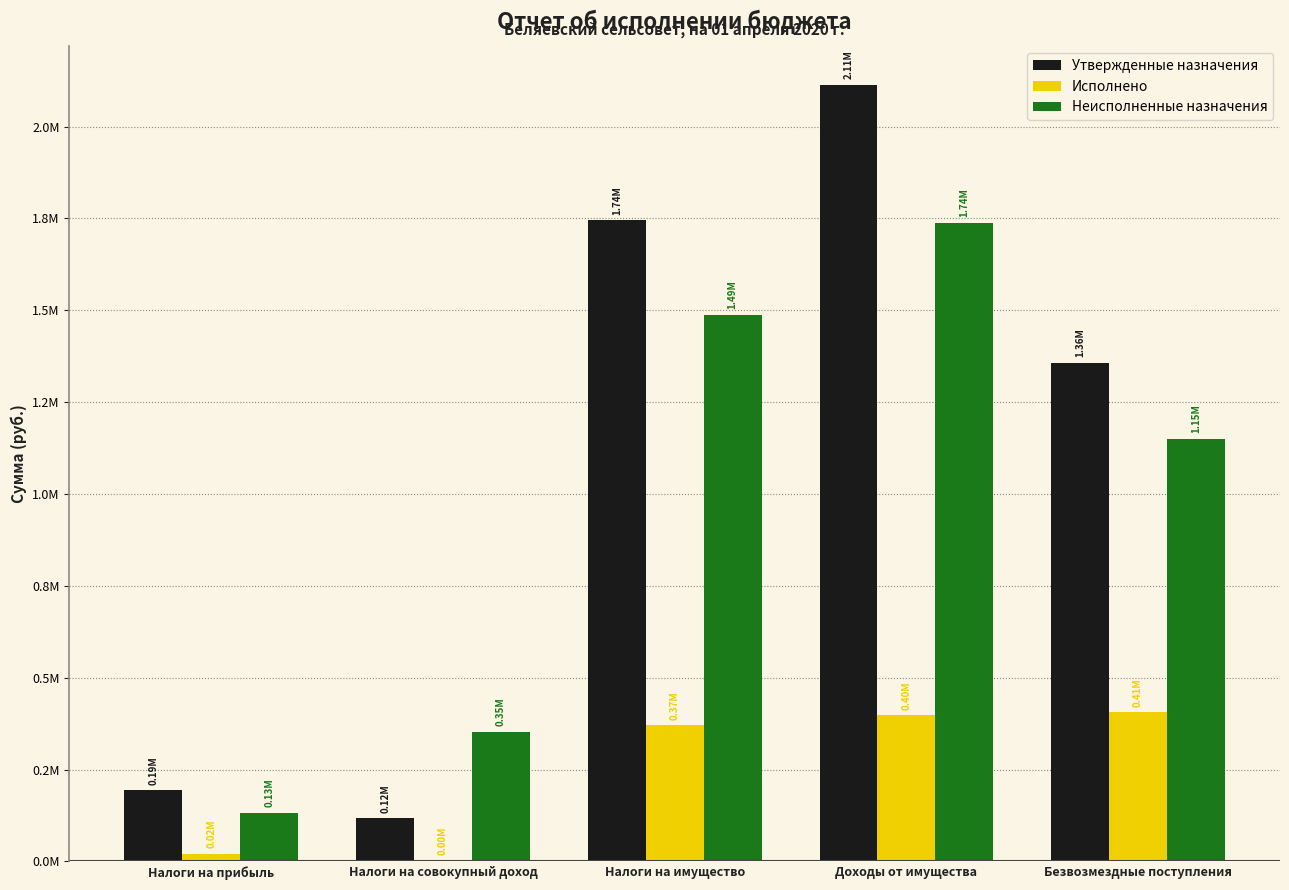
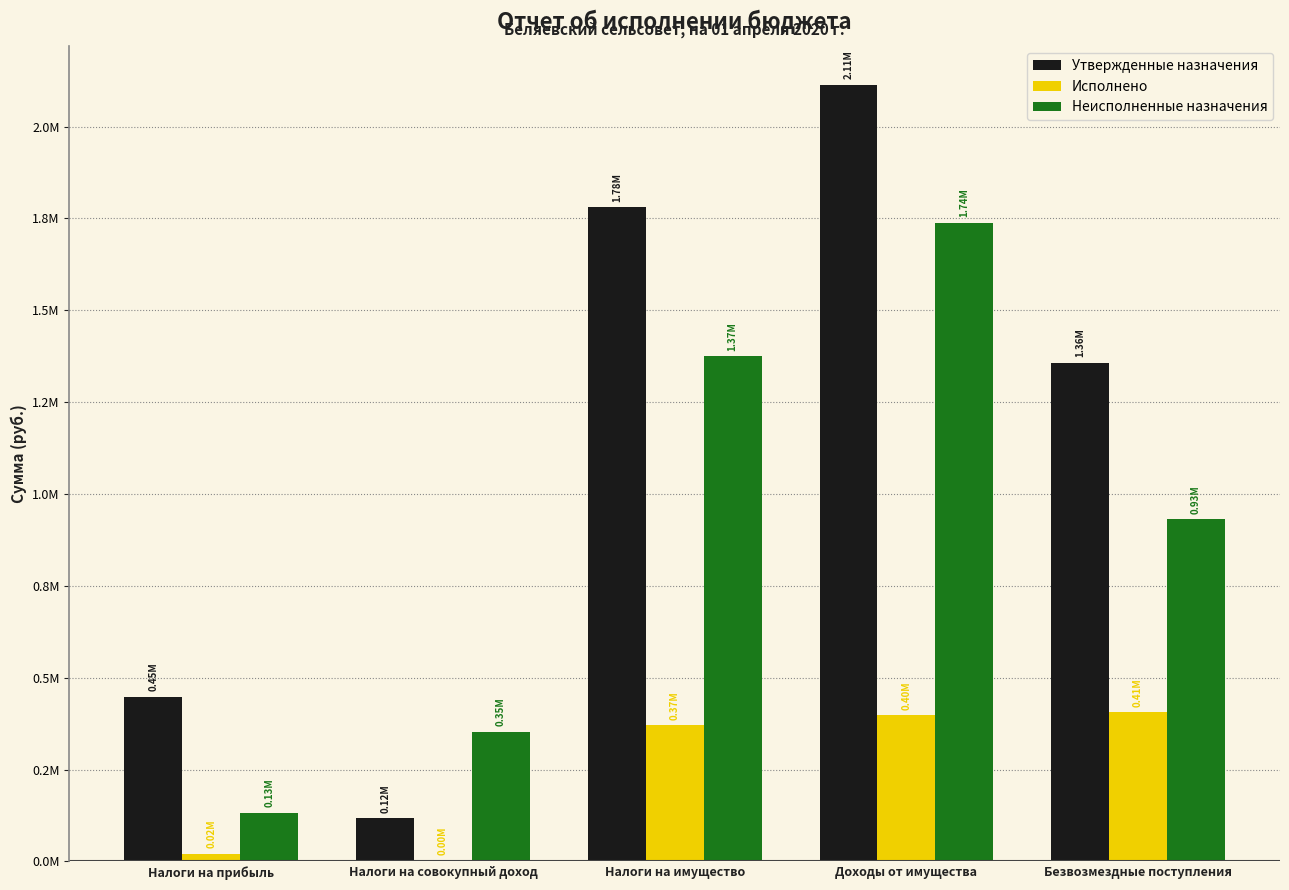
Утвержденные назначения, Налоги на прибыль: 0.19M -> 0.45M
Утвержденные назначения, Налоги на имущество: 1.74M -> 1.78M
Неисполненные назначения, Налоги на имущество: 1.49M -> 1.37M
Неисполненные назначения, Безвозмездные поступления: 1.15M -> 0.93M
